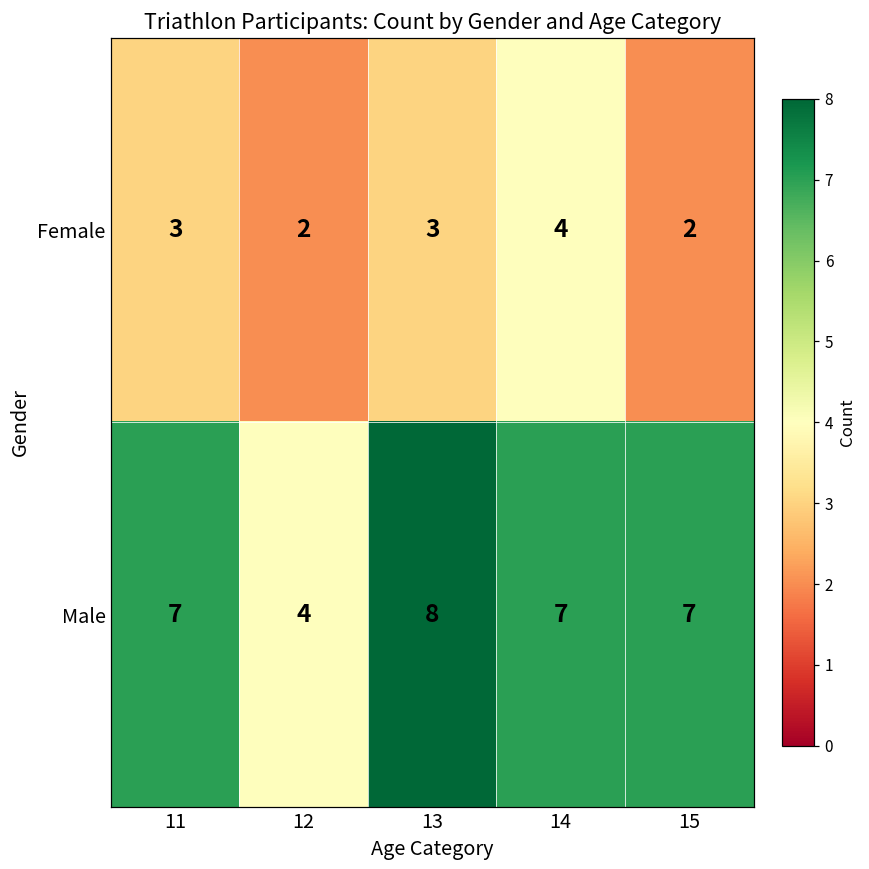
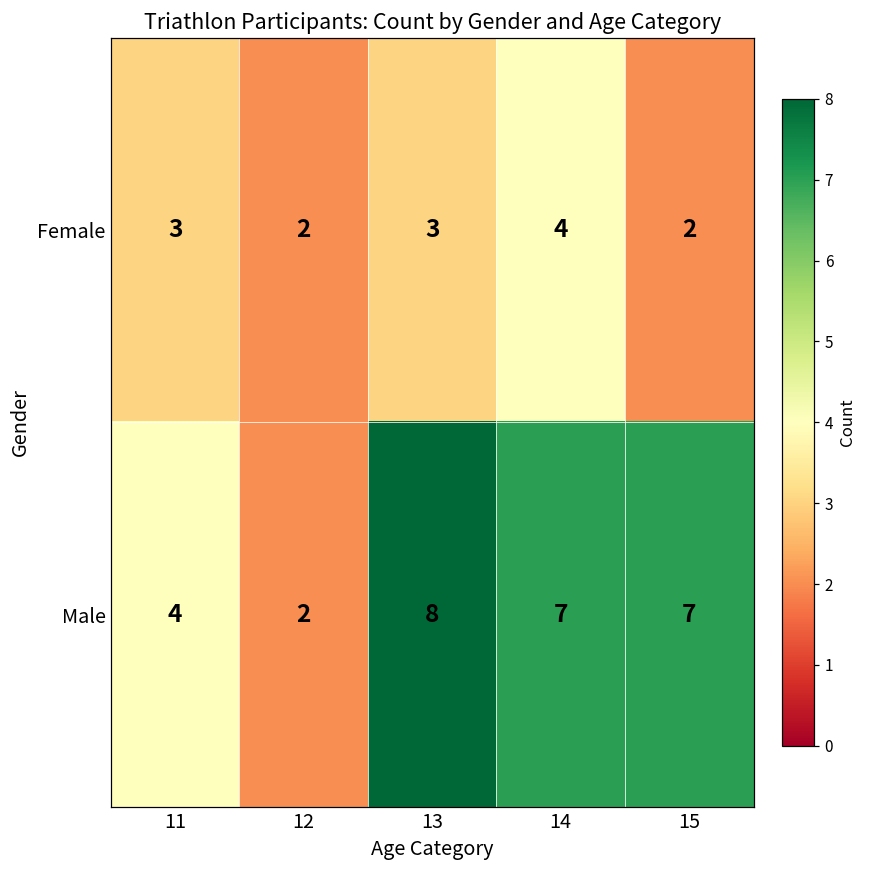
Male, 11: 7 -> 4
Male, 12: 4 -> 2
